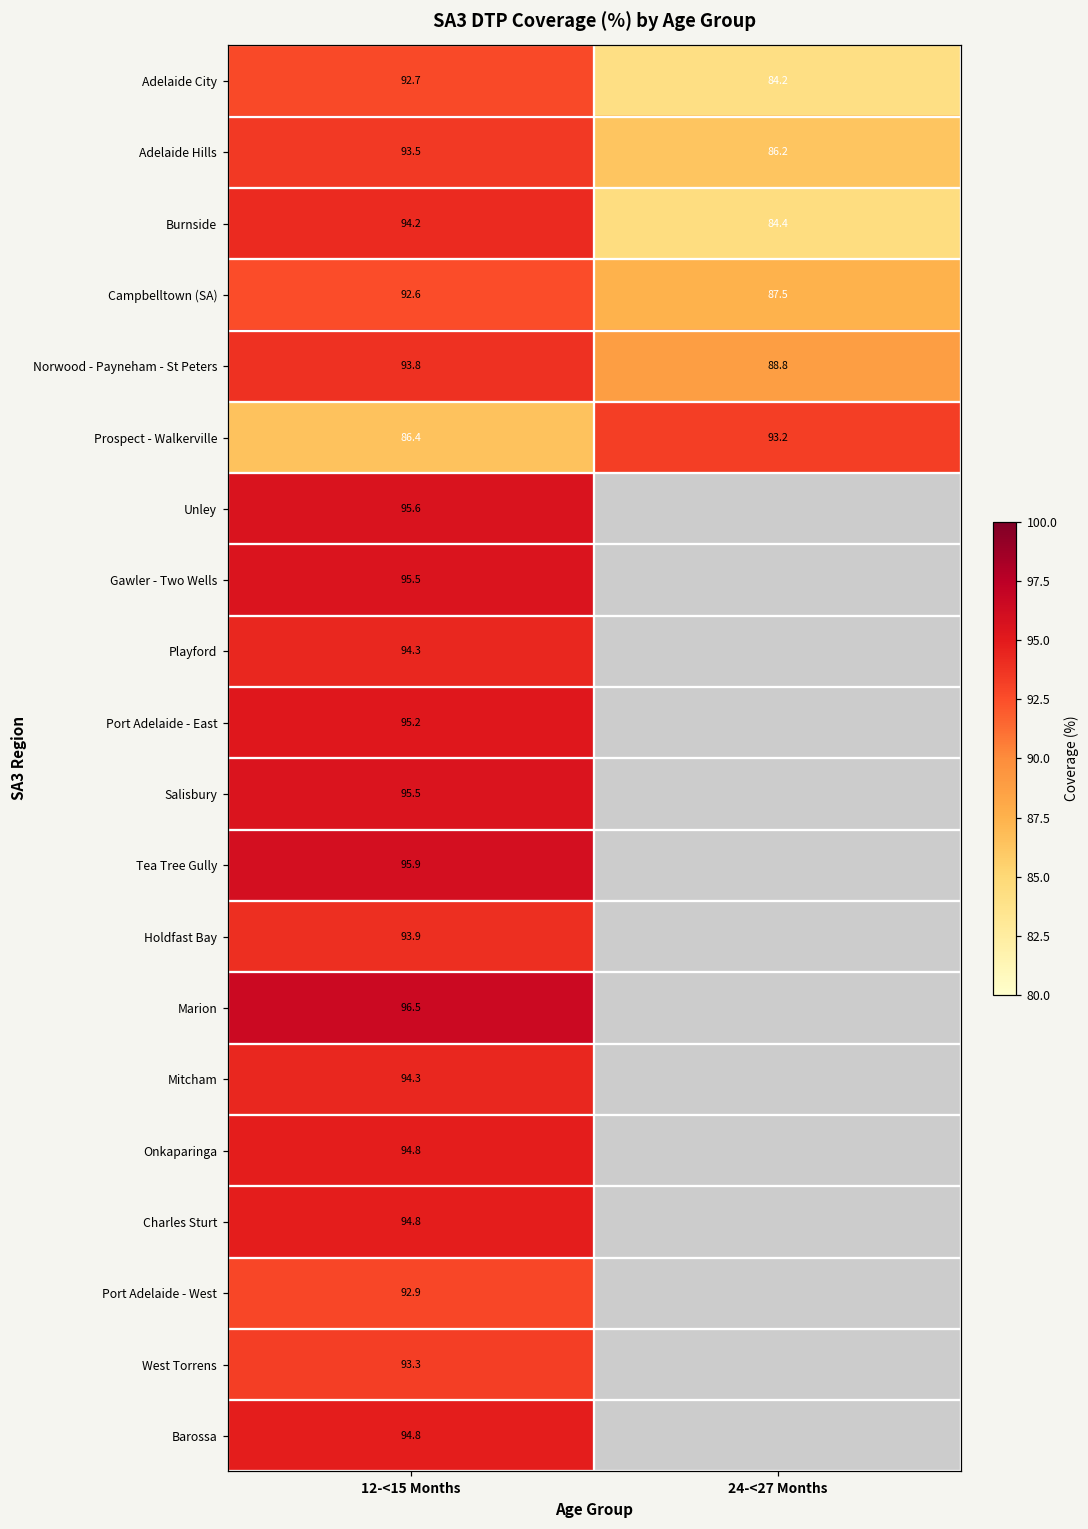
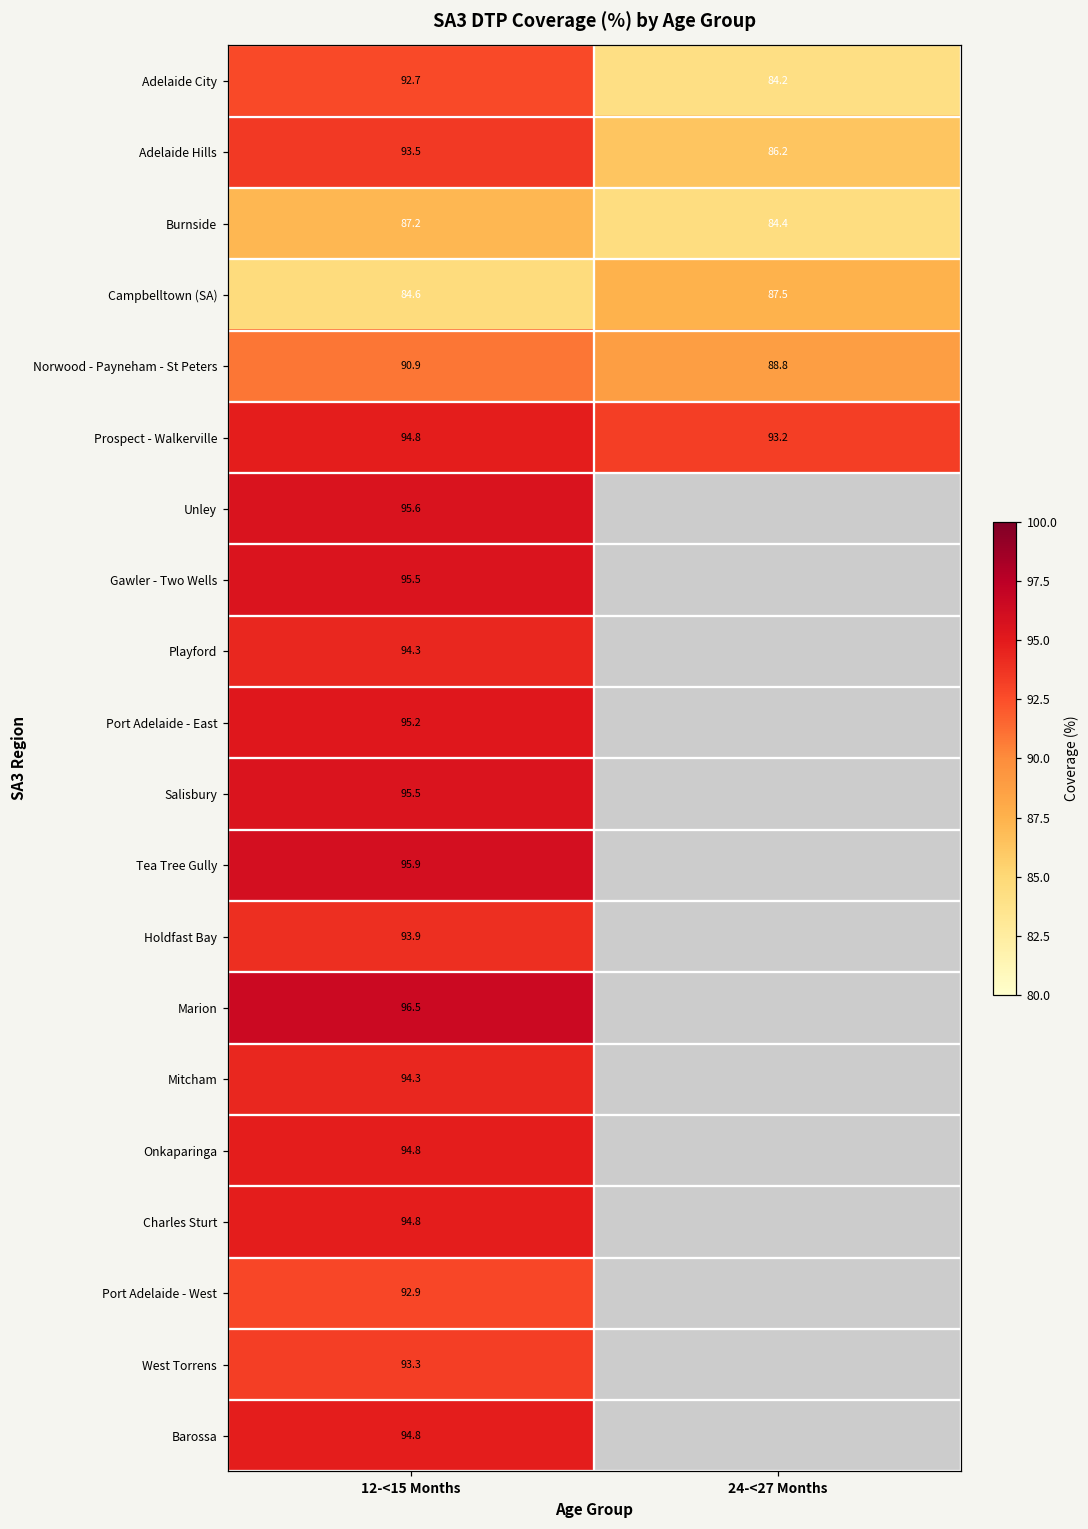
Burnside, 12-<15 Months: 94.2 -> 87.2
Campbelltown (SA), 12-<15 Months: 92.6 -> 84.6
Norwood - Payneham - St Peters, 12-<15 Months: 93.8 -> 90.9
Prospect - Walkerville, 12-<15 Months: 86.4 -> 94.8
